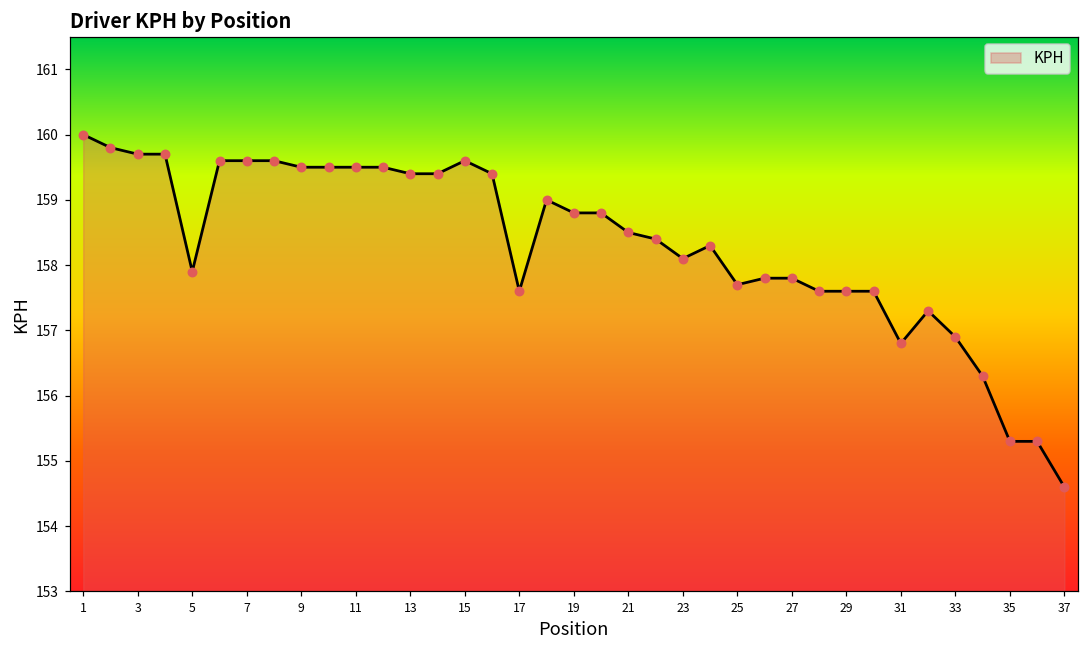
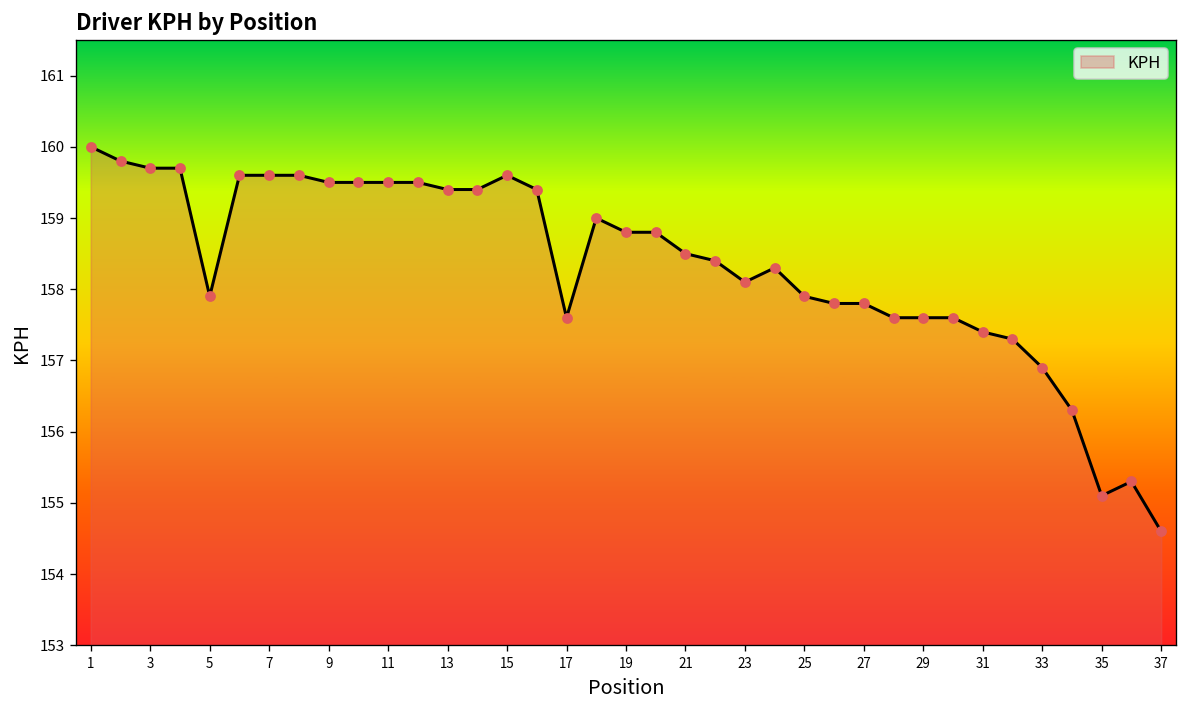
25: 157.7 -> 157.9
31: 156.8 -> 157.4
35: 155.3 -> 155.1
